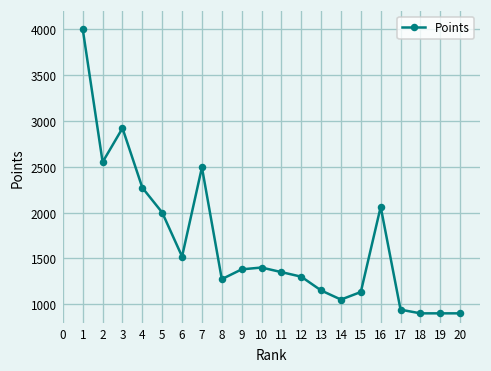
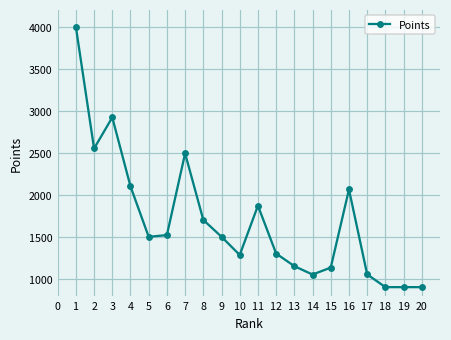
4: 2300 -> 2100
5: 2000 -> 1500
8: 1300 -> 1700
9: 1400 -> 1500
10: 1400 -> 1300
11: 1400 -> 1900
17: 900 -> 1100
